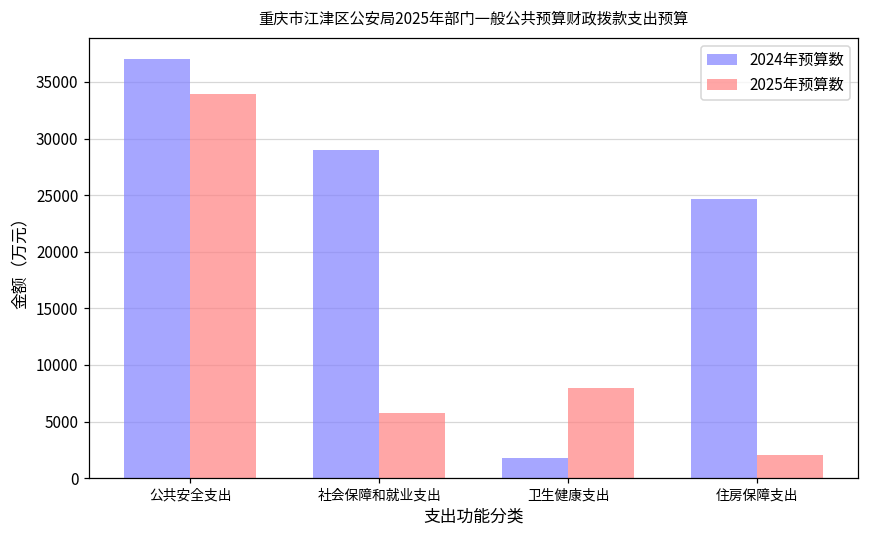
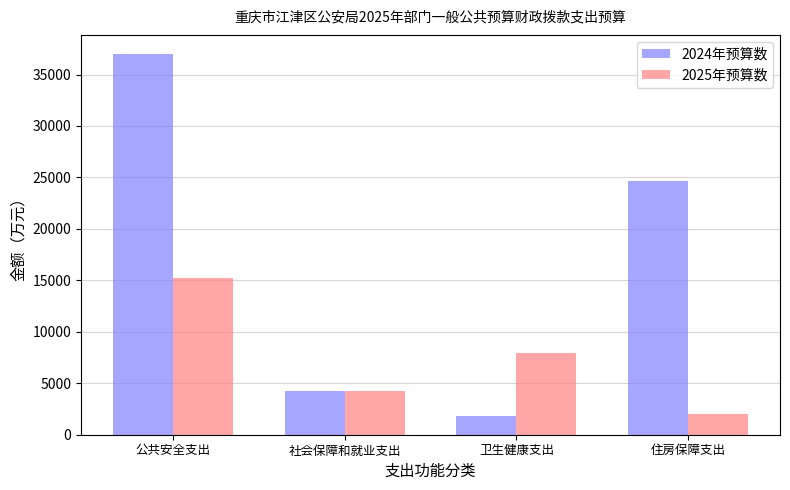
2025年预算数, 公共安全支出: 33900 -> 15200
2024年预算数, 社会保障和就业支出: 28900 -> 4200
2025年预算数, 社会保障和就业支出: 5800 -> 4200
